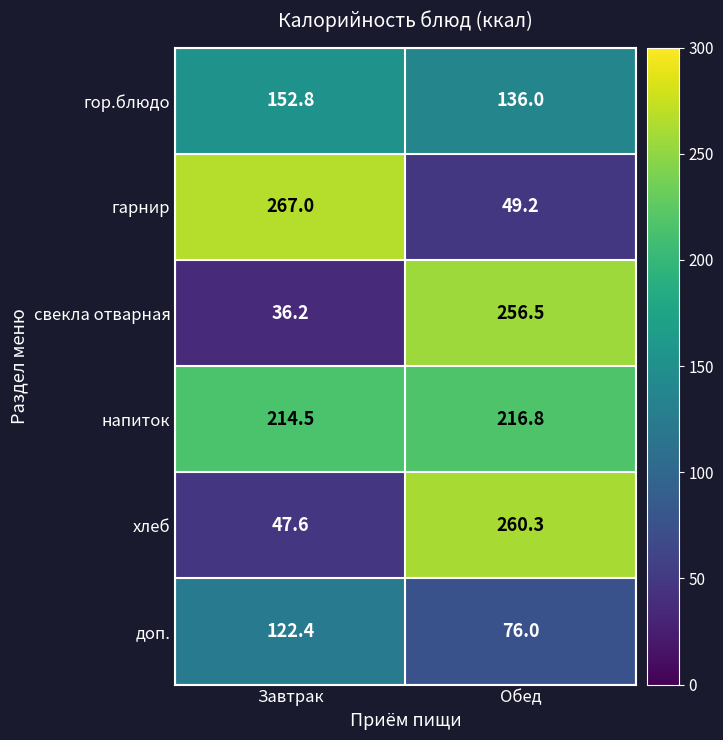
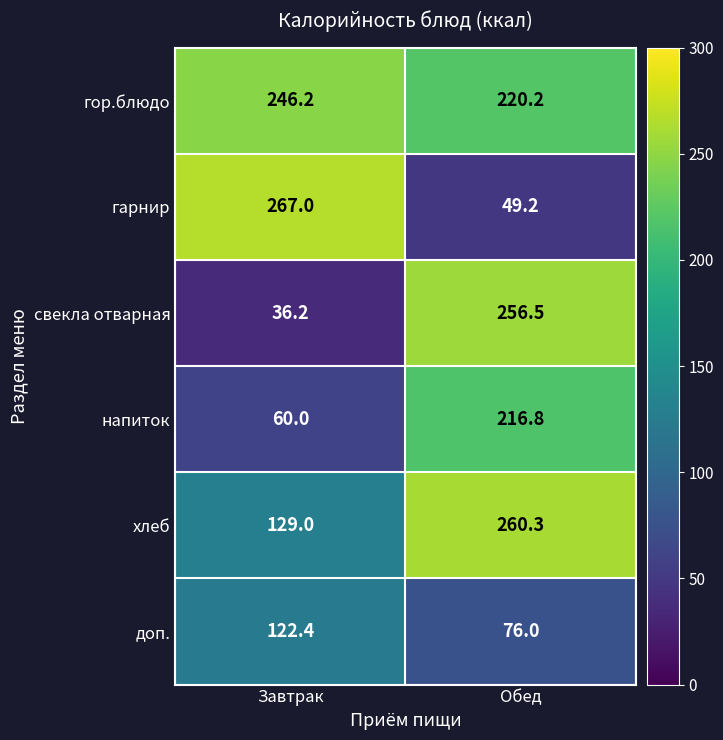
гор.блюдо, Завтрак: 152.8 -> 246.2
гор.блюдо, Обед: 136.0 -> 220.2
напиток, Завтрак: 214.5 -> 60.0
хлеб, Завтрак: 47.6 -> 129.0
